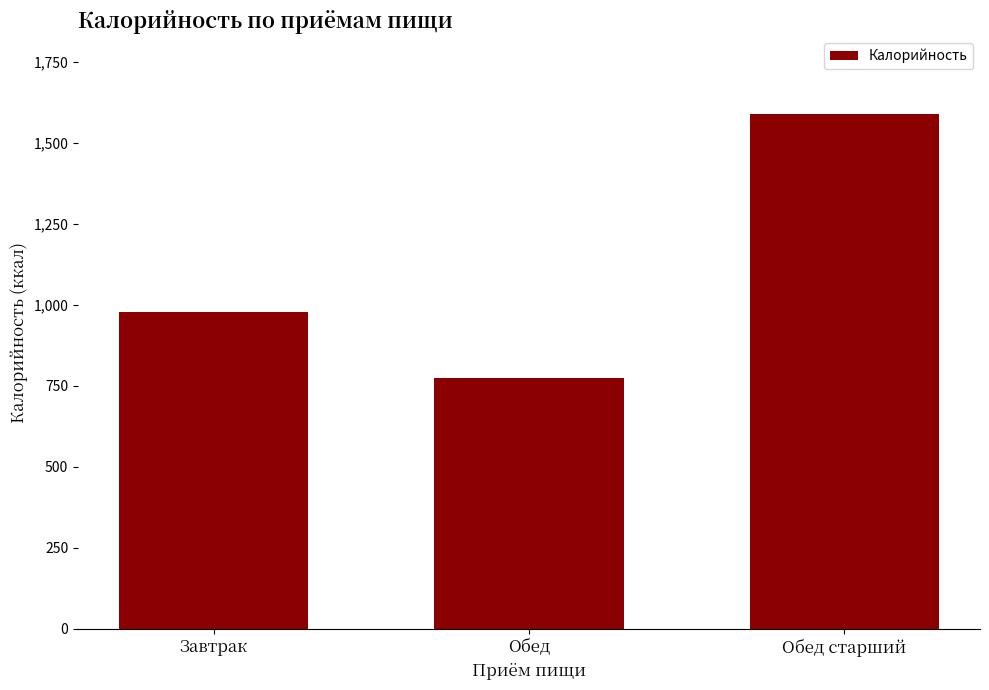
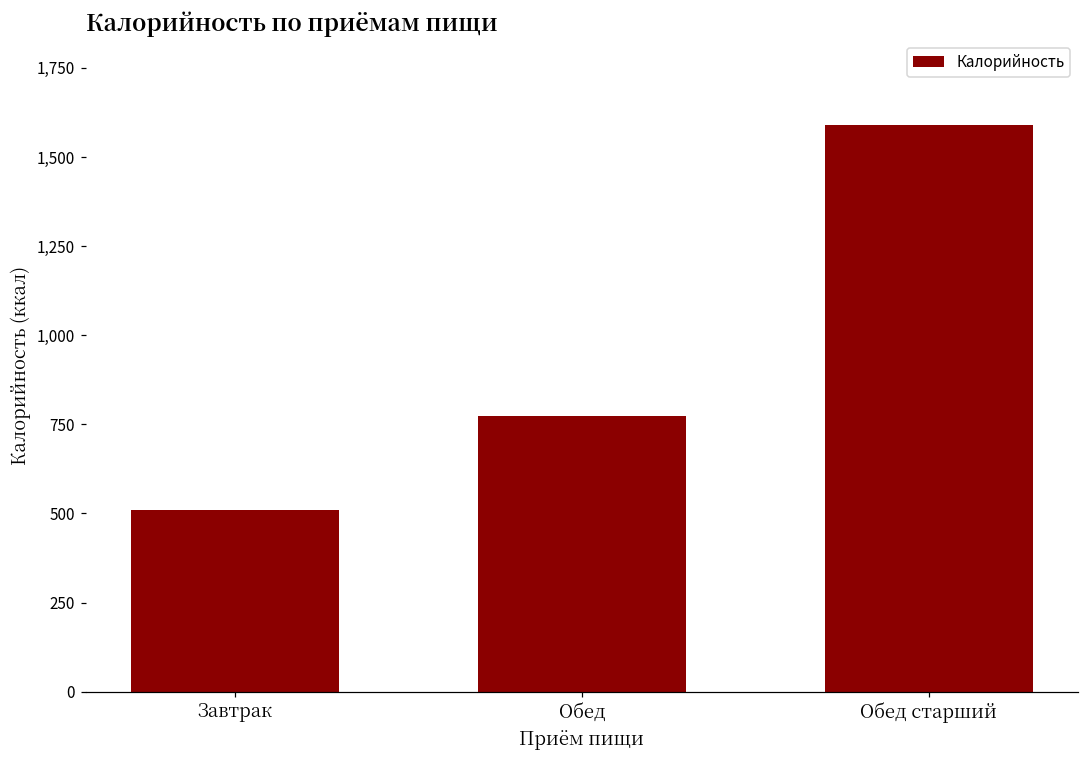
Завтрак: 980 -> 510
